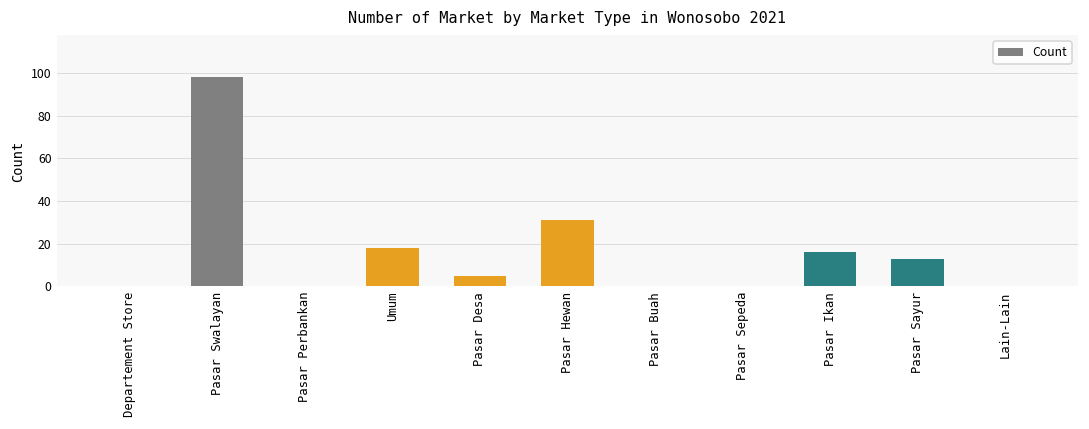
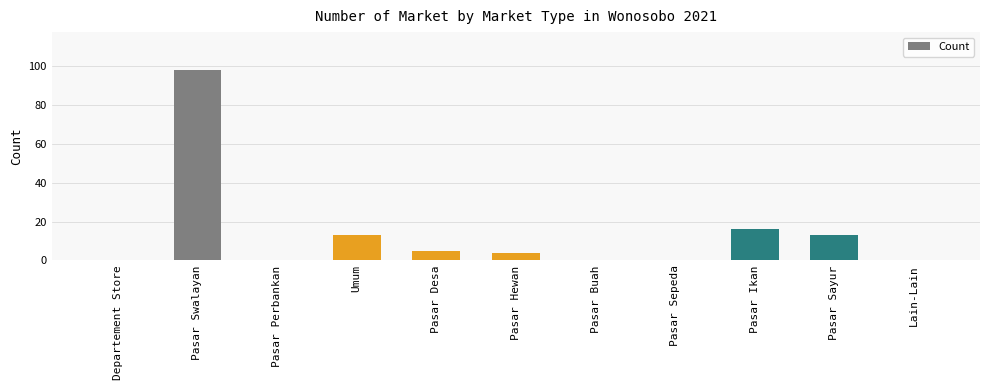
Umum: 18 -> 13
Pasar Hewan: 31 -> 4
